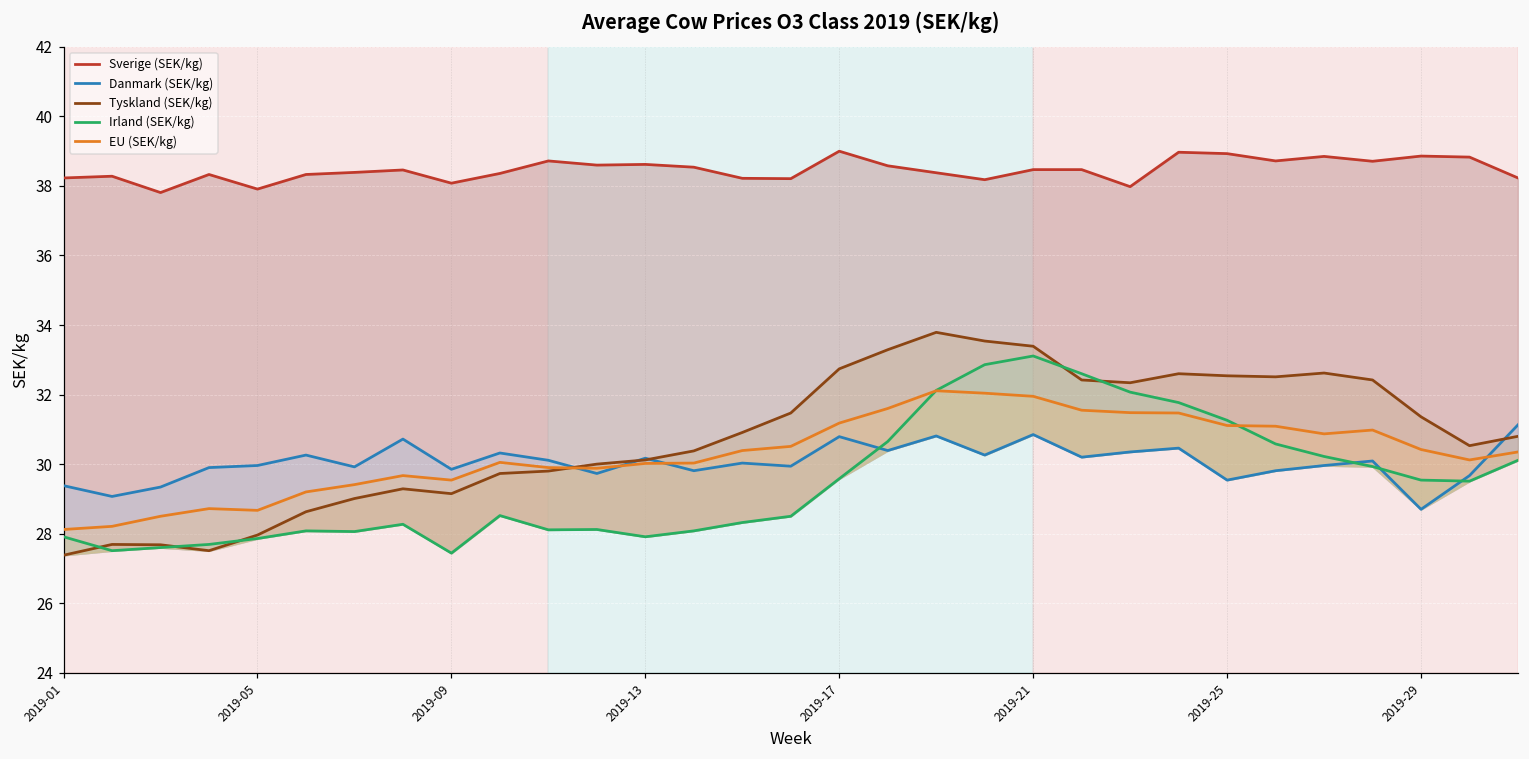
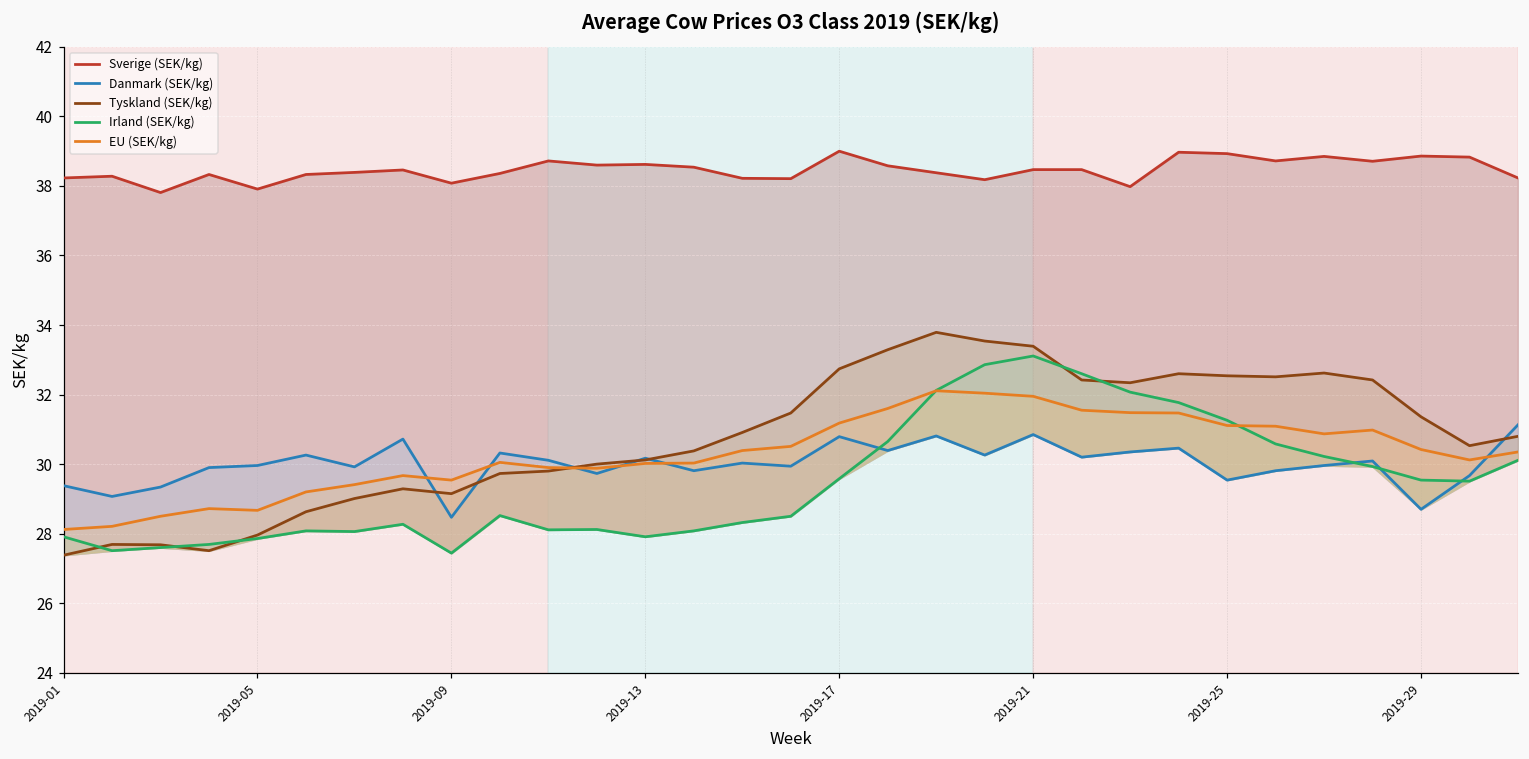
Danmark (SEK/kg), 2019-09: 29.9 -> 28.5
